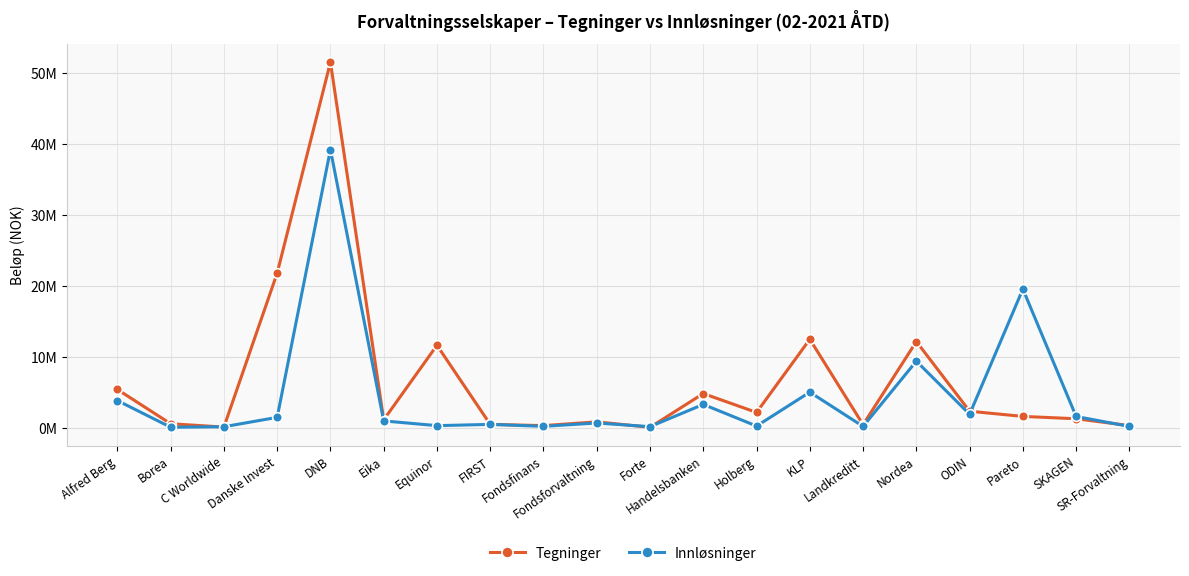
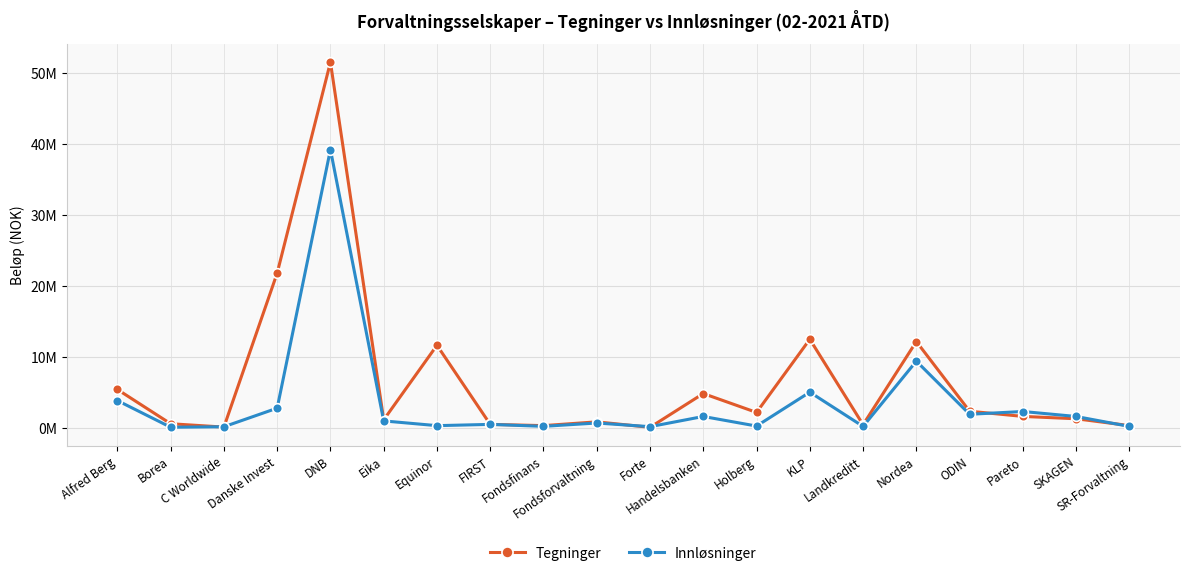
Innløsninger, Danske Invest: 1000000 -> 3000000
Innløsninger, Handelsbanken: 3000000 -> 2000000
Innløsninger, Pareto: 20000000 -> 2000000
